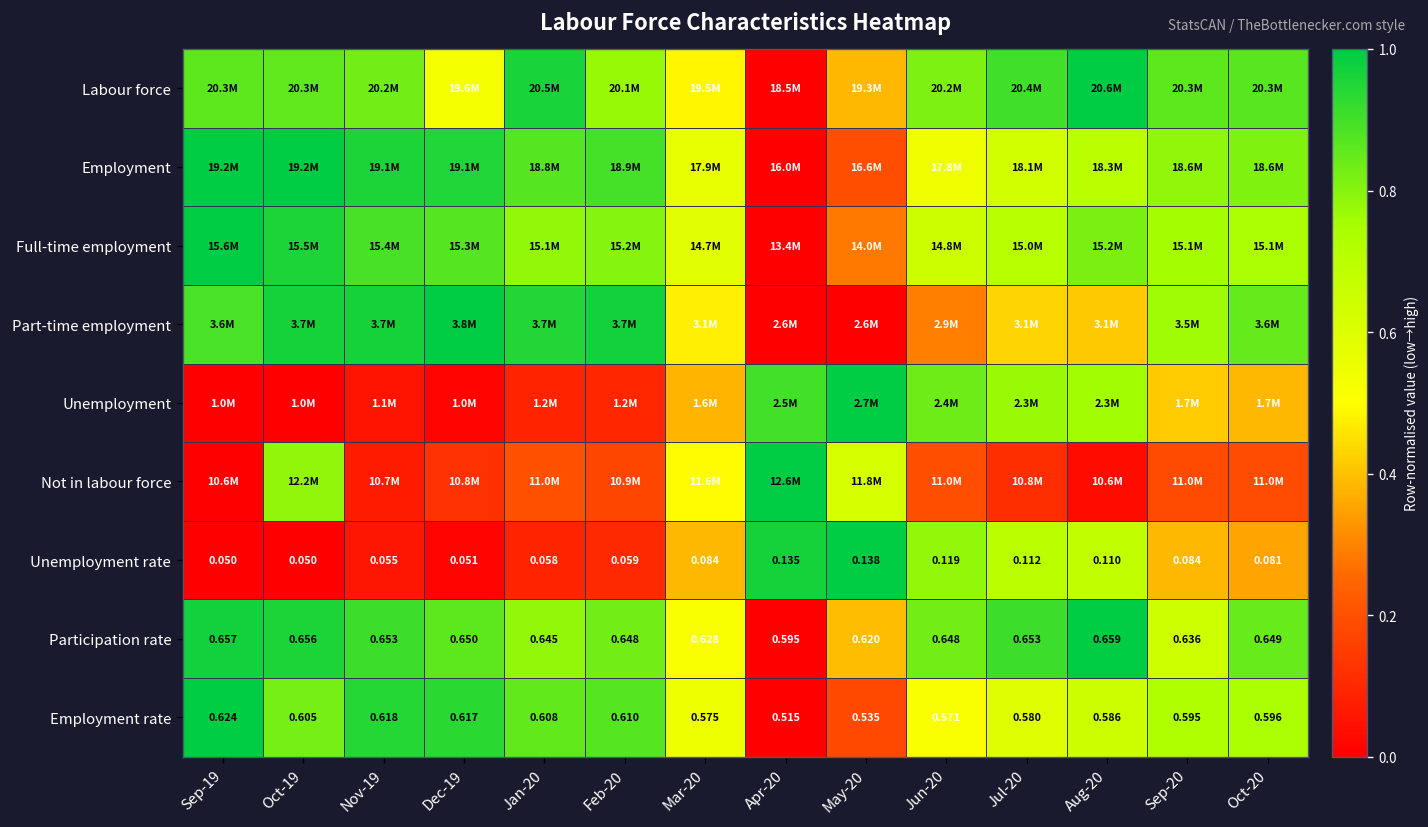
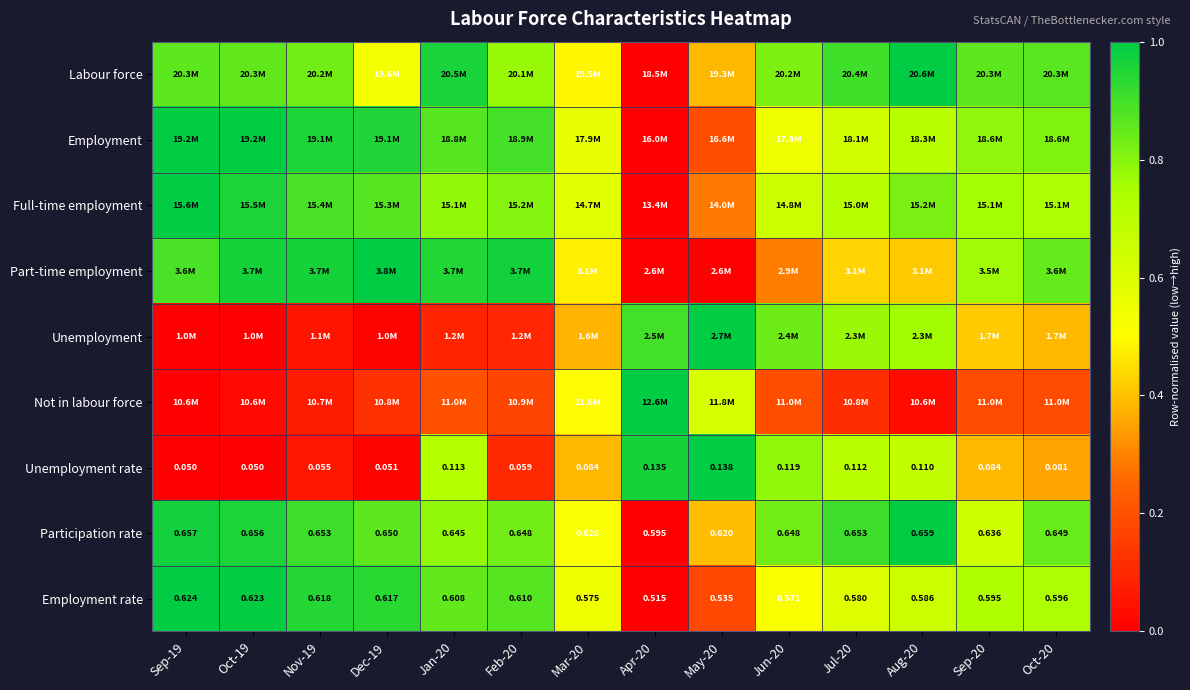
Not in labour force, Oct-19: 12.2M -> 10.6M
Unemployment rate, Jan-20: 0.058 -> 0.113
Employment rate, Oct-19: 0.605 -> 0.623
